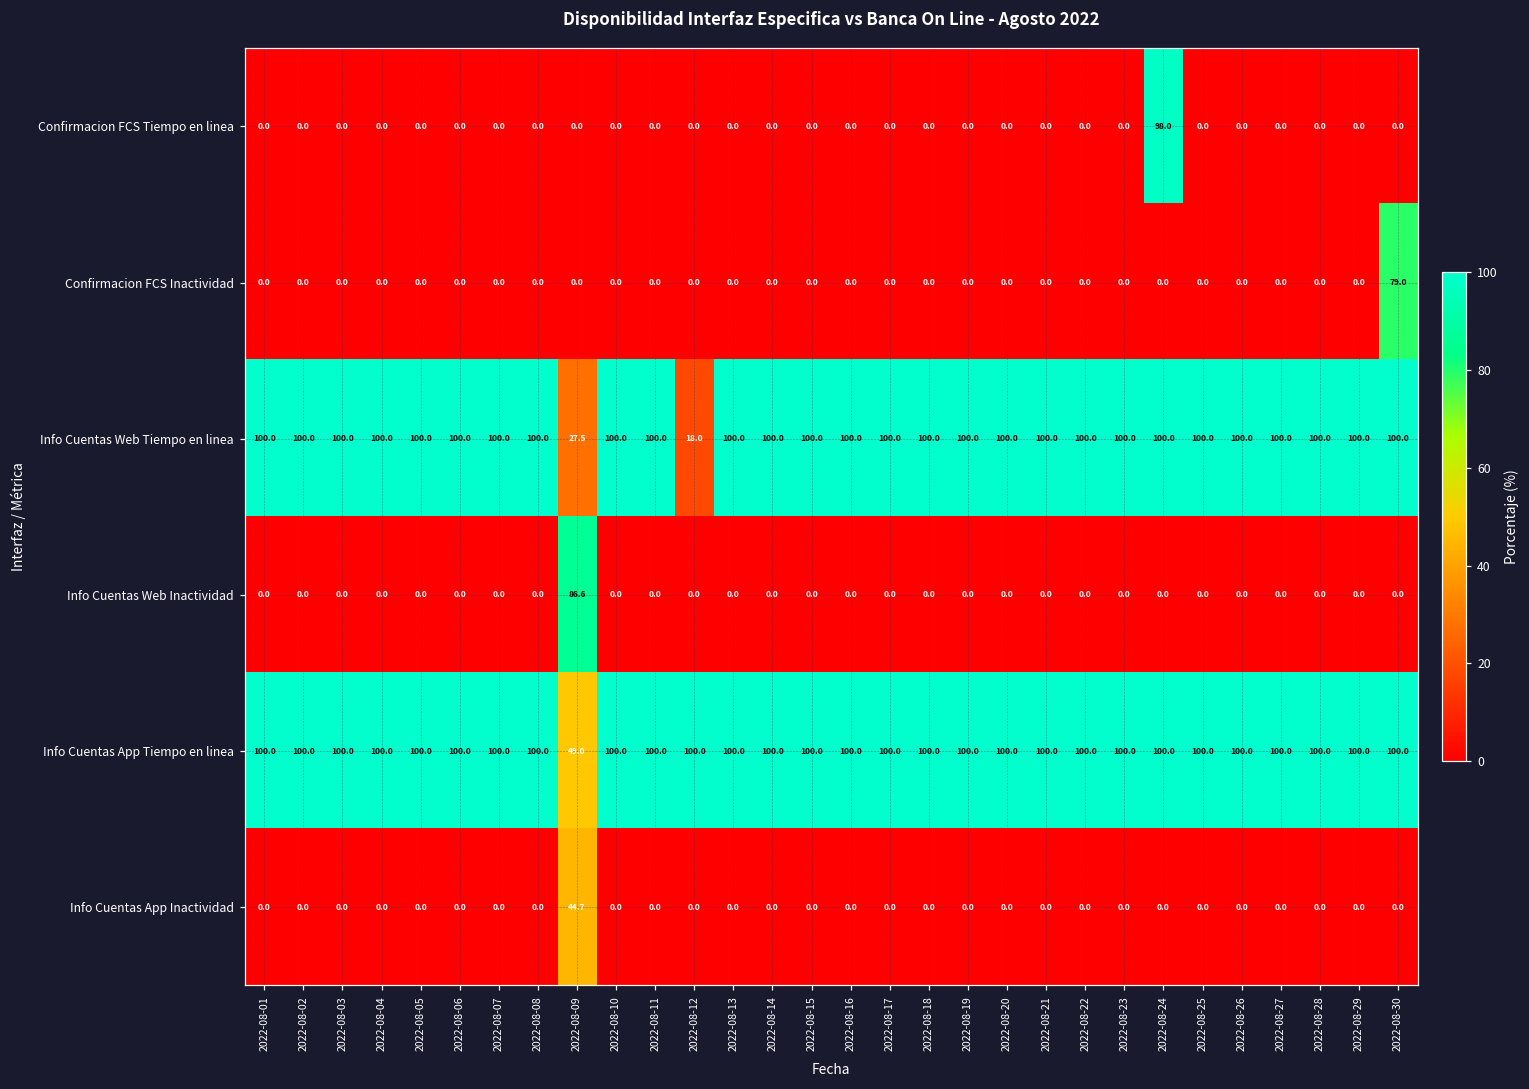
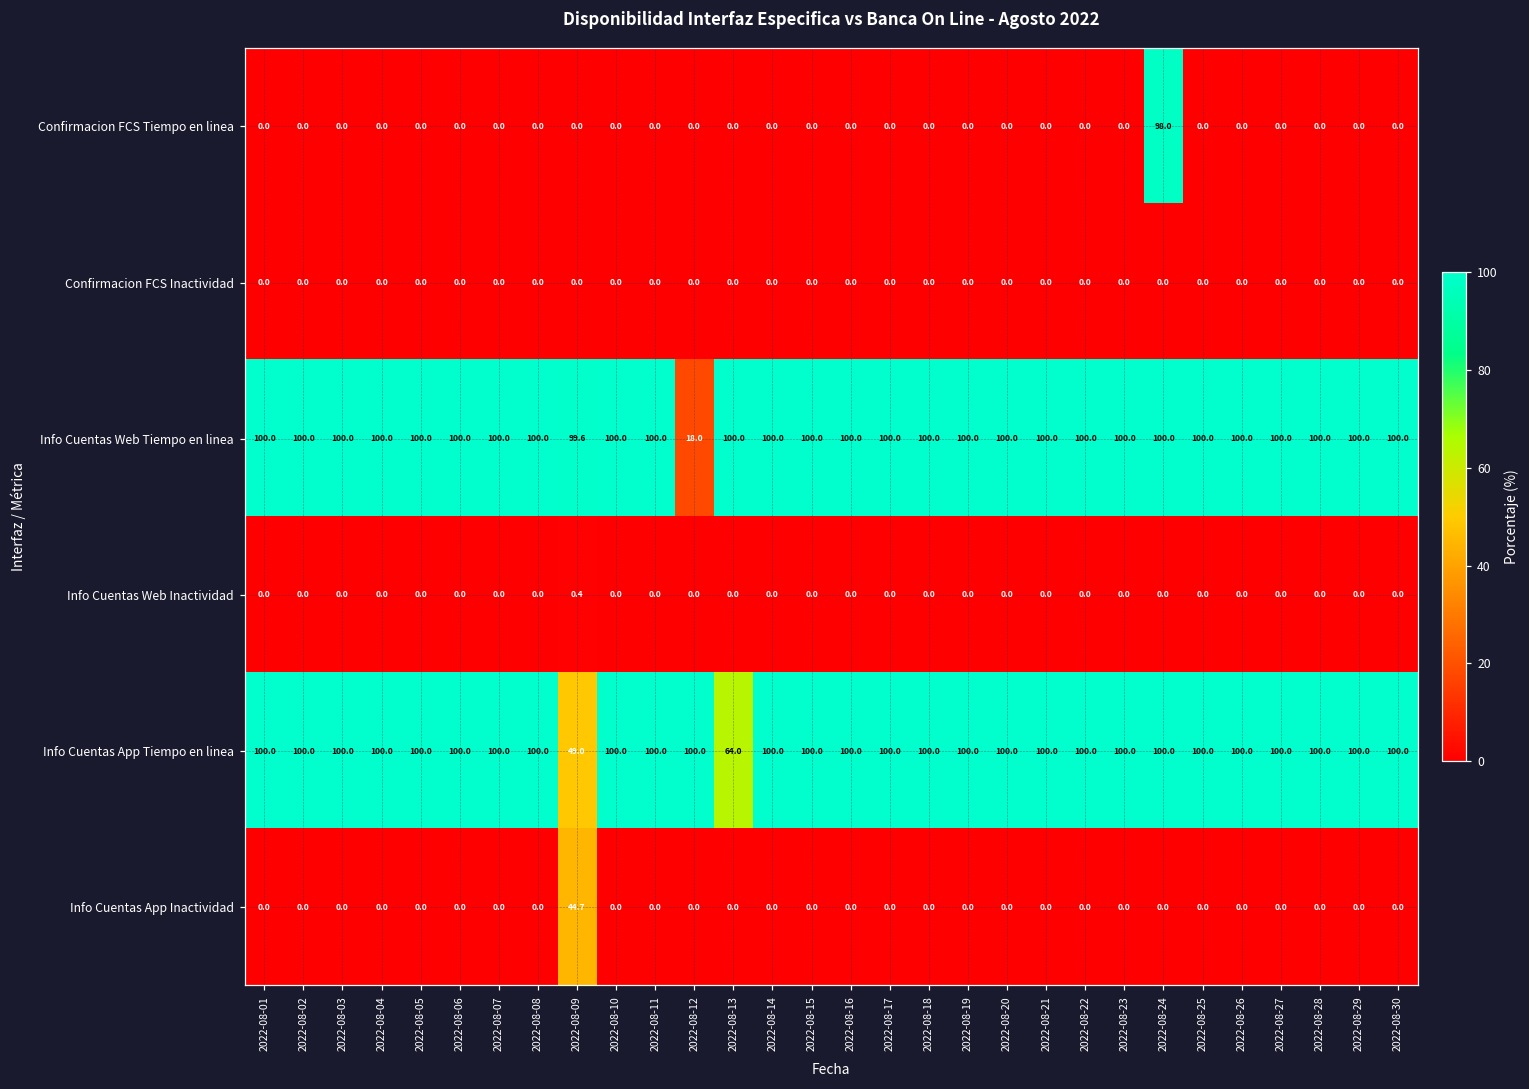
Confirmacion FCS Inactividad, 2022-08-30: 79.0 -> 0.0
Info Cuentas Web Tiempo en linea, 2022-08-09: 27.5 -> 99.6
Info Cuentas Web Inactividad, 2022-08-09: 86.6 -> 0.4
Info Cuentas App Tiempo en linea, 2022-08-13: 100.0 -> 64.0
